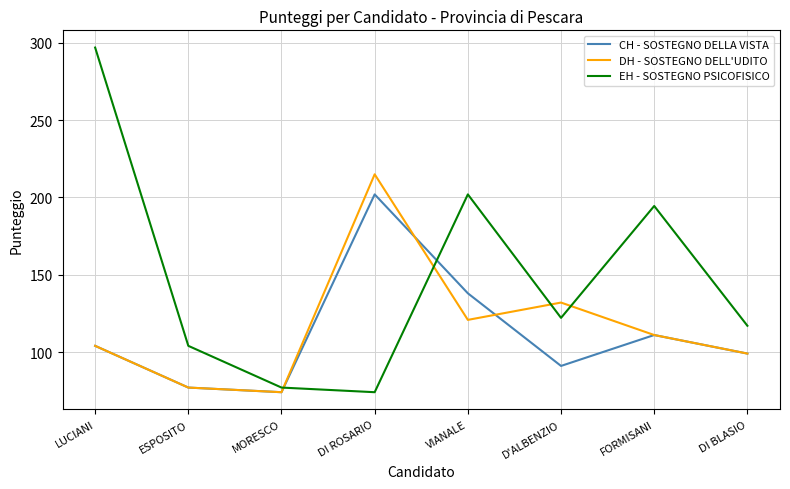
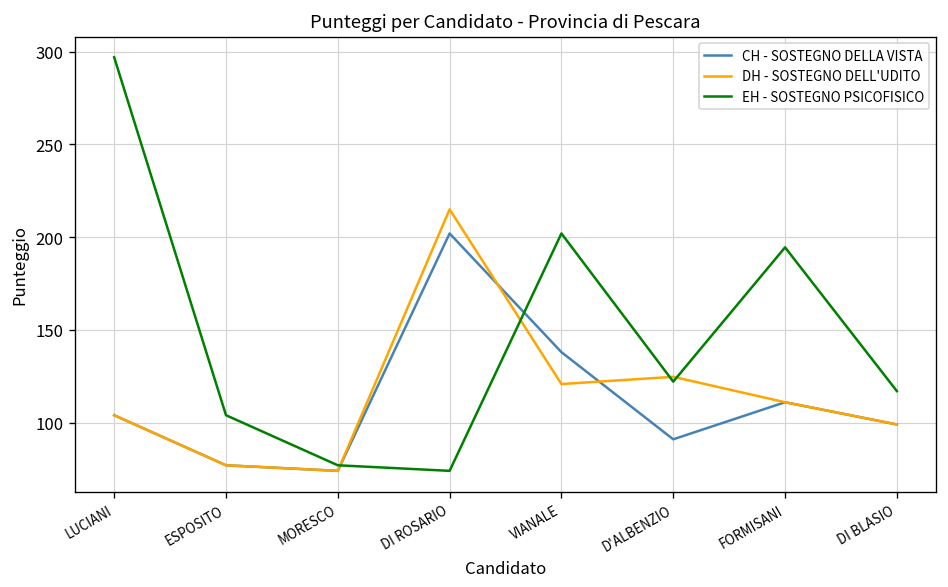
DH - SOSTEGNO DELL'UDITO, D'ALBENZIO: 132 -> 125
